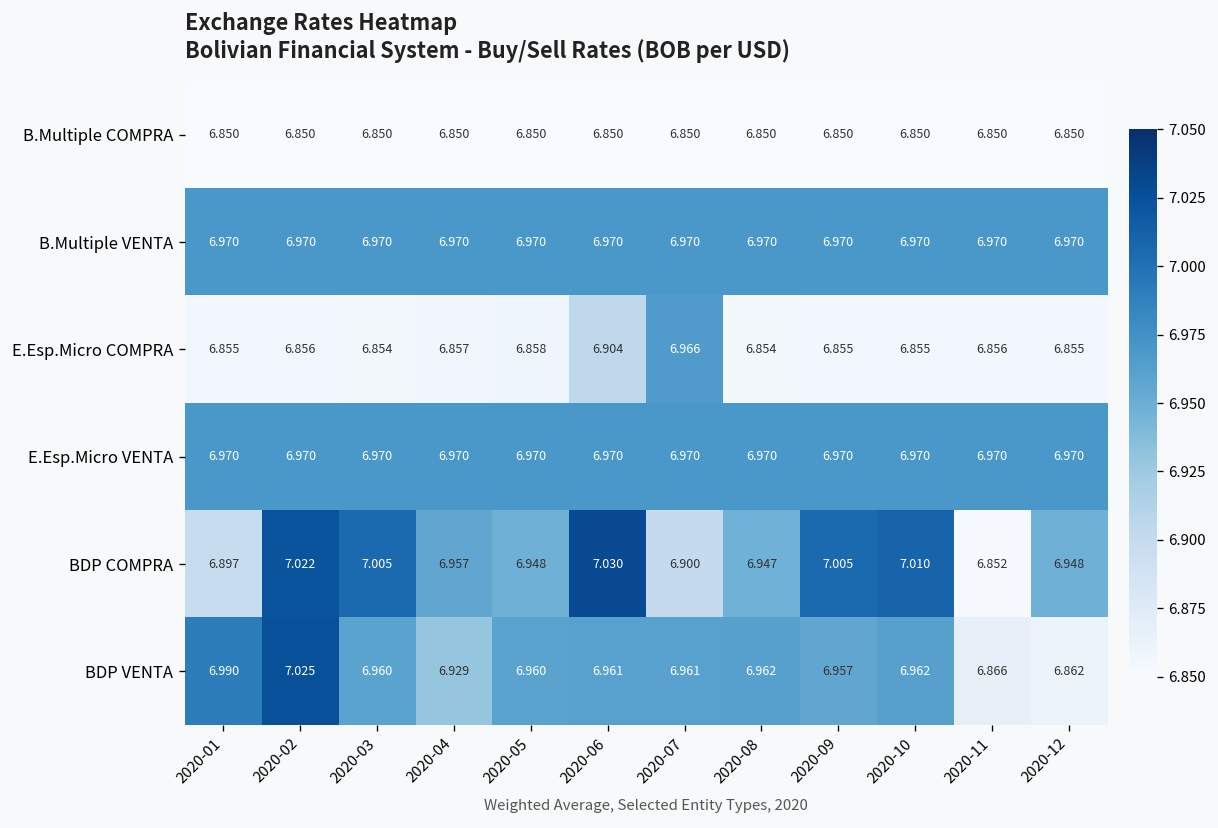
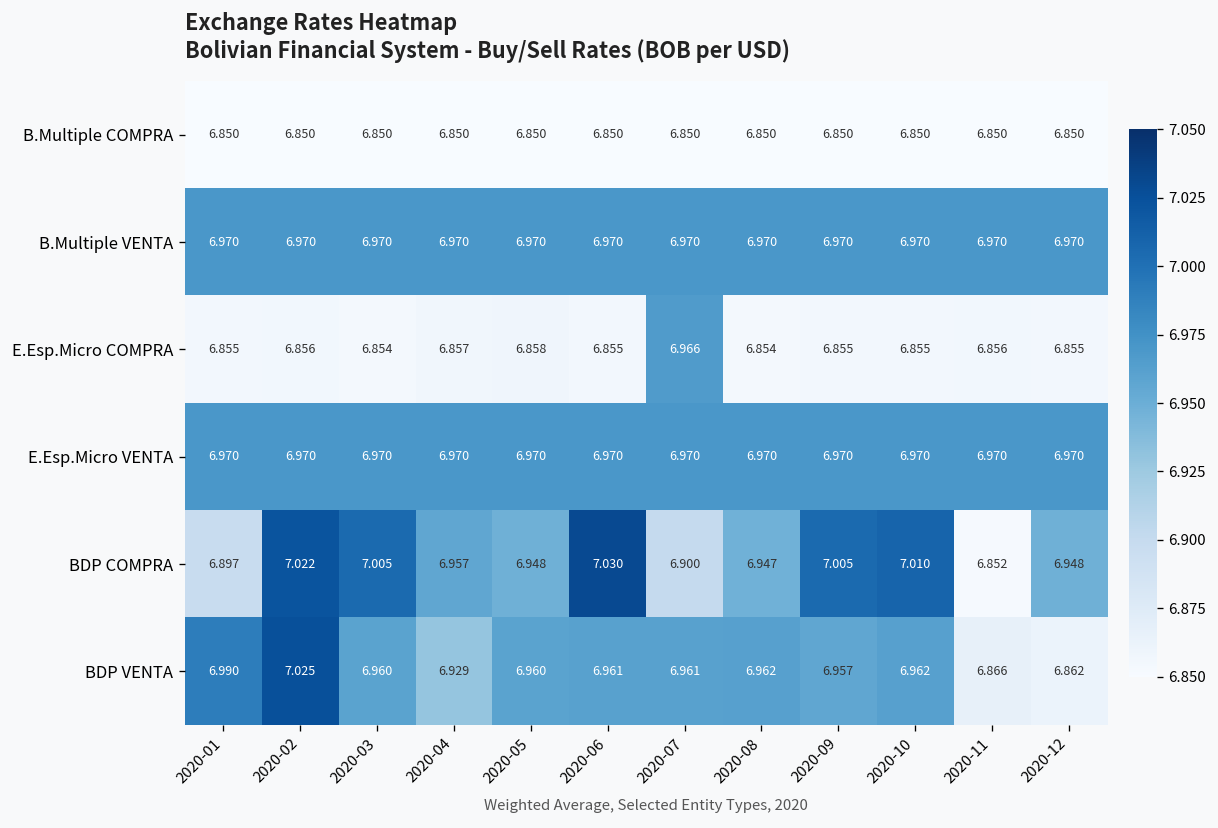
E.Esp.Micro COMPRA, 2020-06: 6.904 -> 6.855
